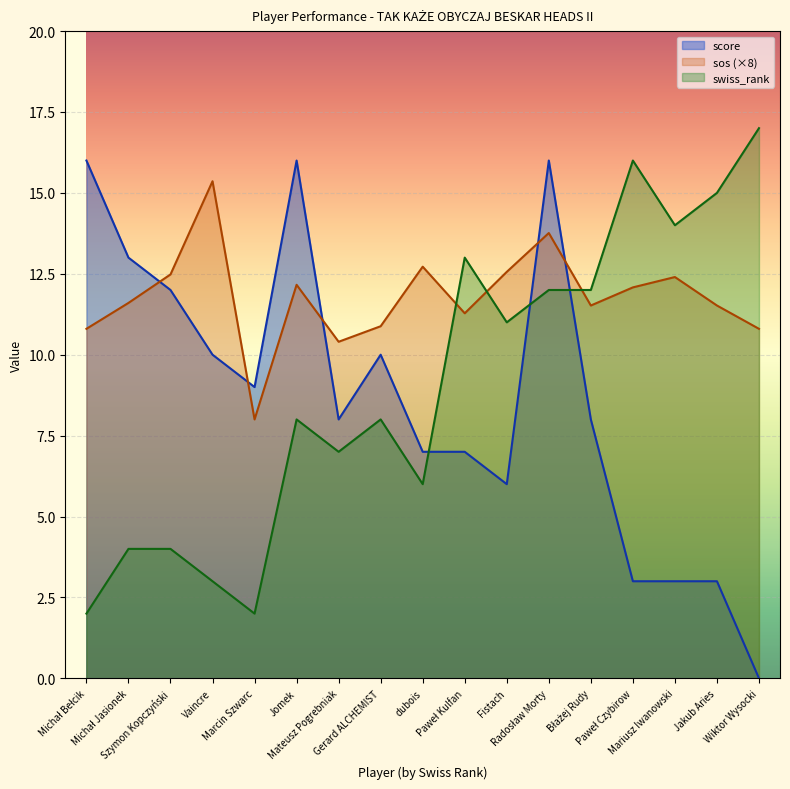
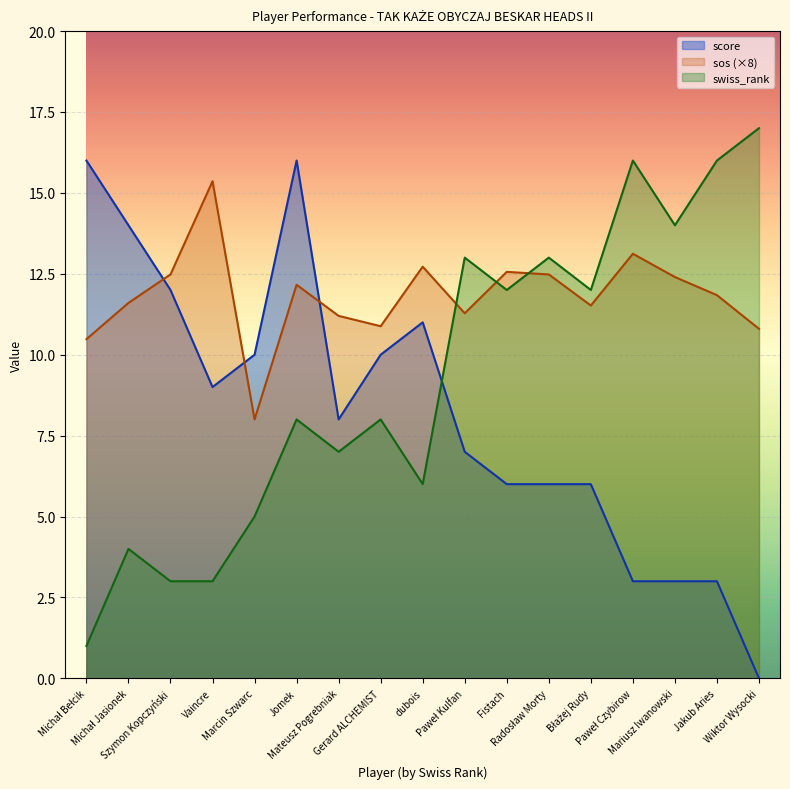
sos (×8), Michał Bełcik: 10.8 -> 10.5
swiss_rank, Michał Bełcik: 2 -> 1
score, Michał Jasionek: 13 -> 14
swiss_rank, Szymon Kopczyński: 4 -> 3
score, Vaincre: 10 -> 9
score, Marcin Szwarc: 9 -> 10
swiss_rank, Marcin Szwarc: 2 -> 5
sos (×8), Mateusz Pogrebniak: 10.4 -> 11.2
score, dubois: 7 -> 11
swiss_rank, Fistach: 11 -> 12
score, Radosław Morty: 16 -> 6
sos (×8), Radosław Morty: 13.8 -> 12.5
swiss_rank, Radosław Morty: 12 -> 13
score, Błażej Rudy: 8 -> 6
sos (×8), Paweł Czybirow: 12.1 -> 13.1
sos (×8), Jakub Aries: 11.5 -> 11.8
swiss_rank, Jakub Aries: 15 -> 16
